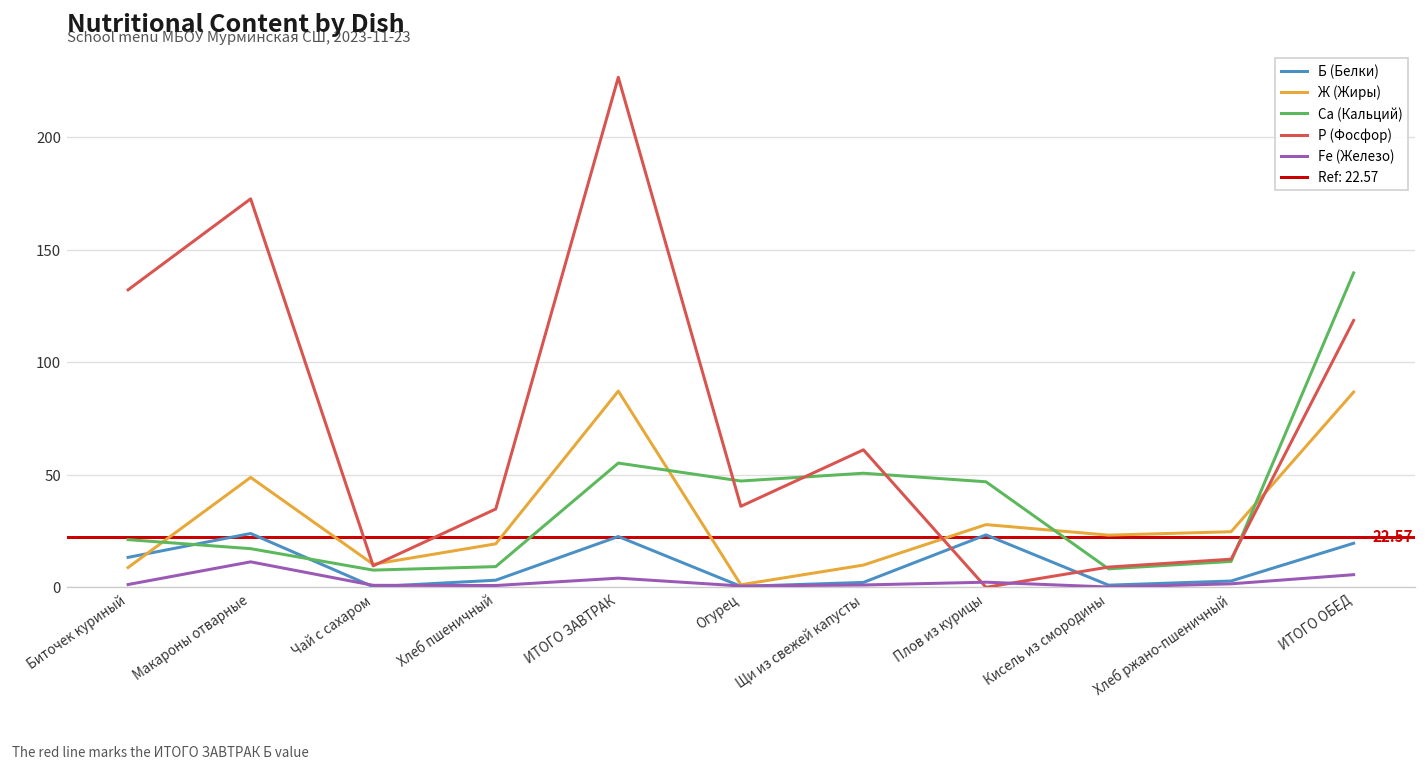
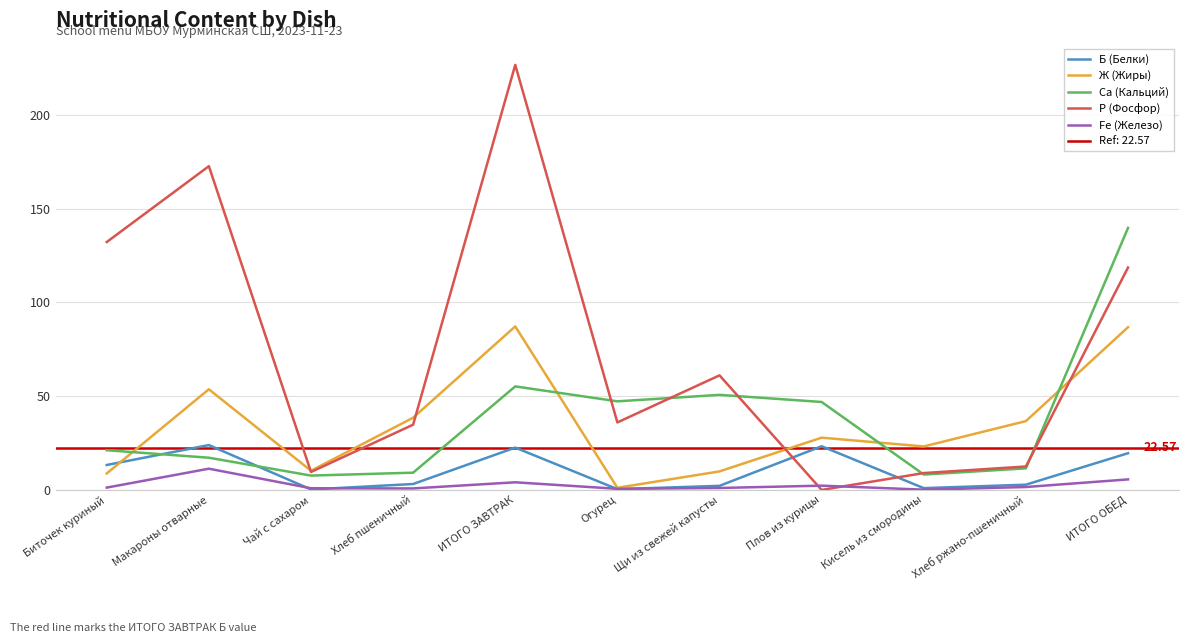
Ж (Жиры), Макароны отварные: 49 -> 54
Ж (Жиры), Хлеб пшеничный: 19 -> 39
Ж (Жиры), Хлеб ржано-пшеничный: 25 -> 37
